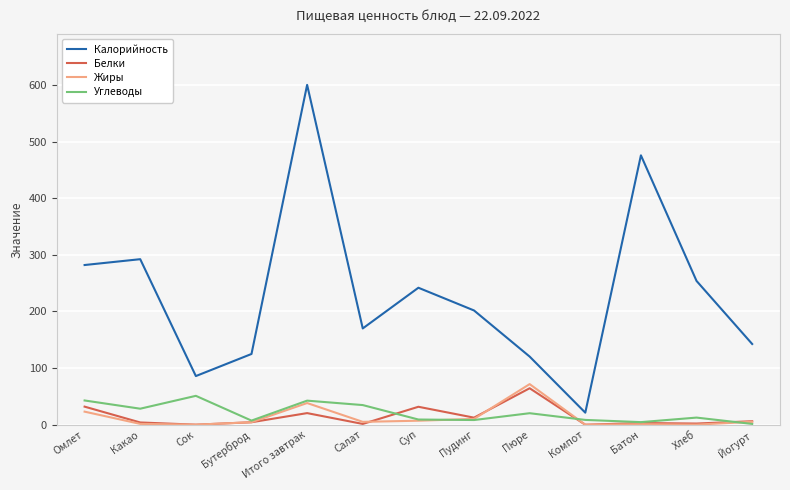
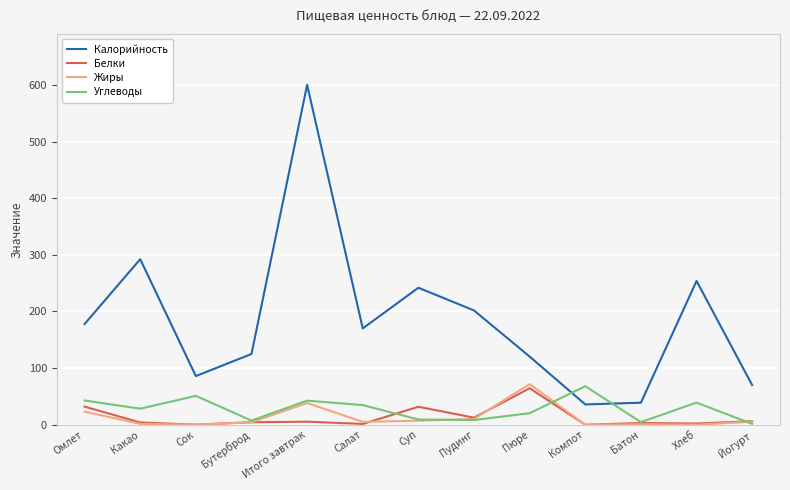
Калорийность, Омлет: 280 -> 180
Белки, Итого завтрак: 20 -> 10
Калорийность, Компот: 20 -> 40
Углеводы, Компот: 10 -> 70
Калорийность, Батон: 480 -> 40
Углеводы, Хлеб: 10 -> 40
Калорийность, Йогурт: 140 -> 70
